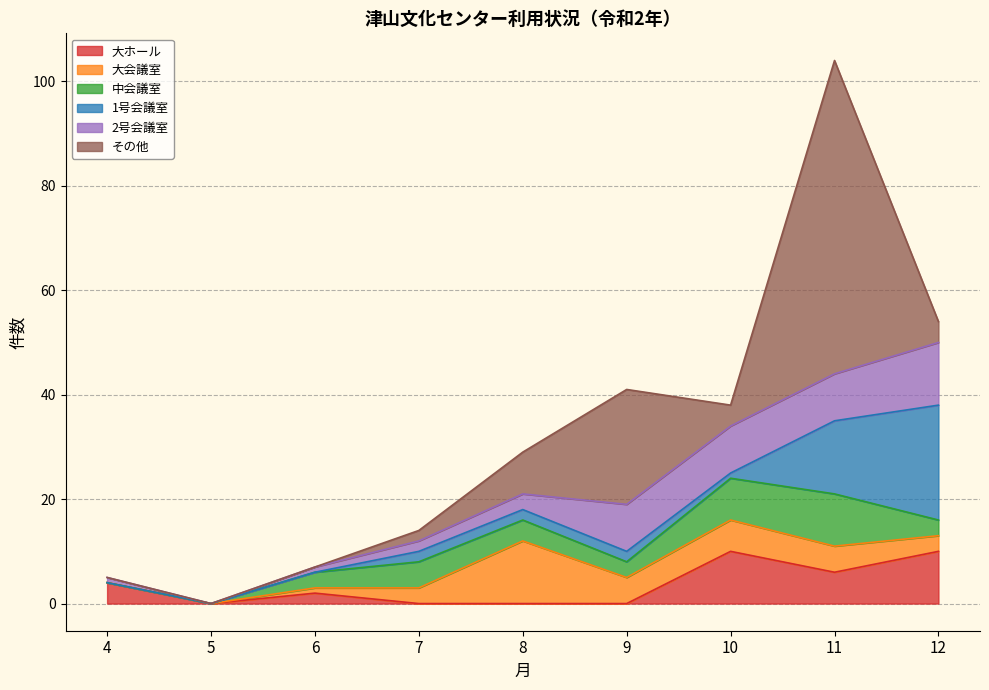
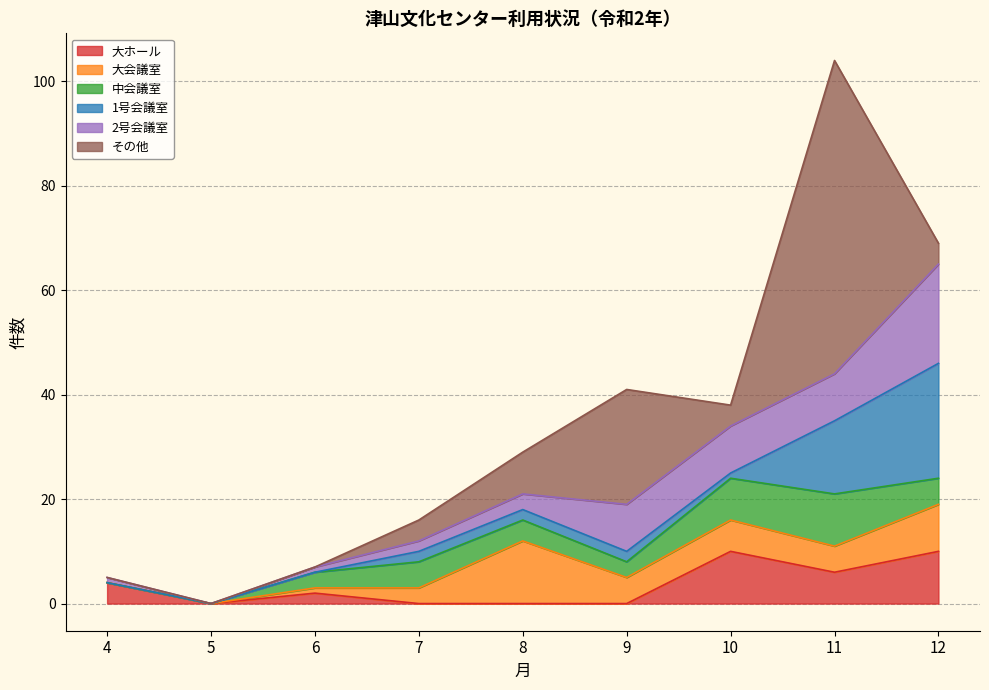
その他, 7: 2 -> 4
大会議室, 12: 3 -> 9
中会議室, 12: 3 -> 5
2号会議室, 12: 12 -> 19
